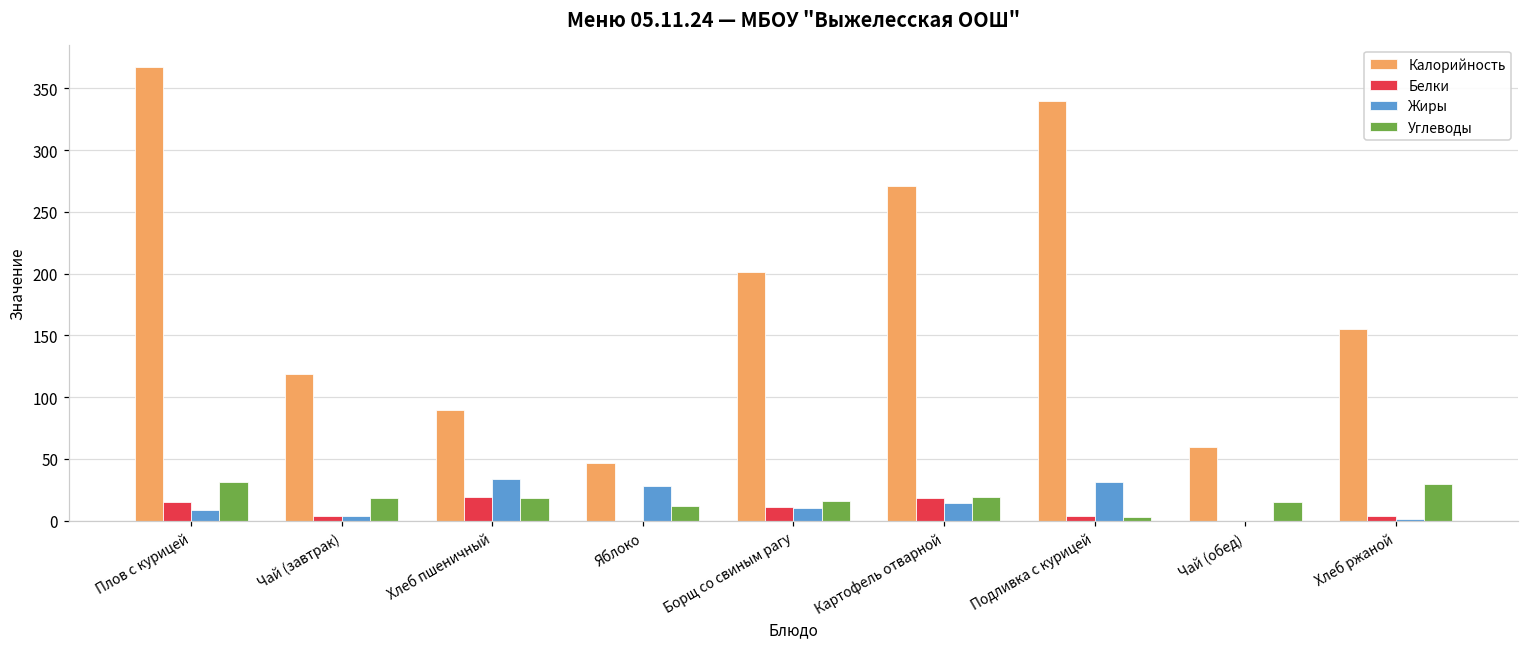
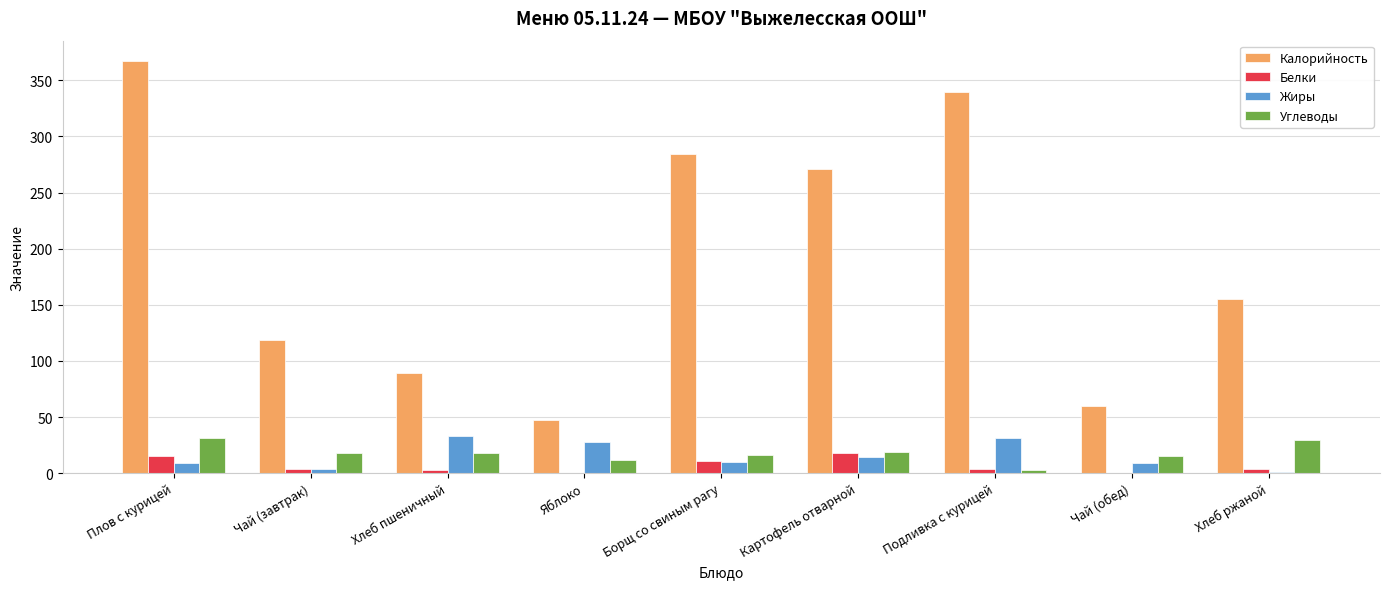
Белки, Хлеб пшеничный: 19 -> 3
Калорийность, Борщ со свиным рагу: 201 -> 284
Жиры, Чай (обед): 0 -> 9
